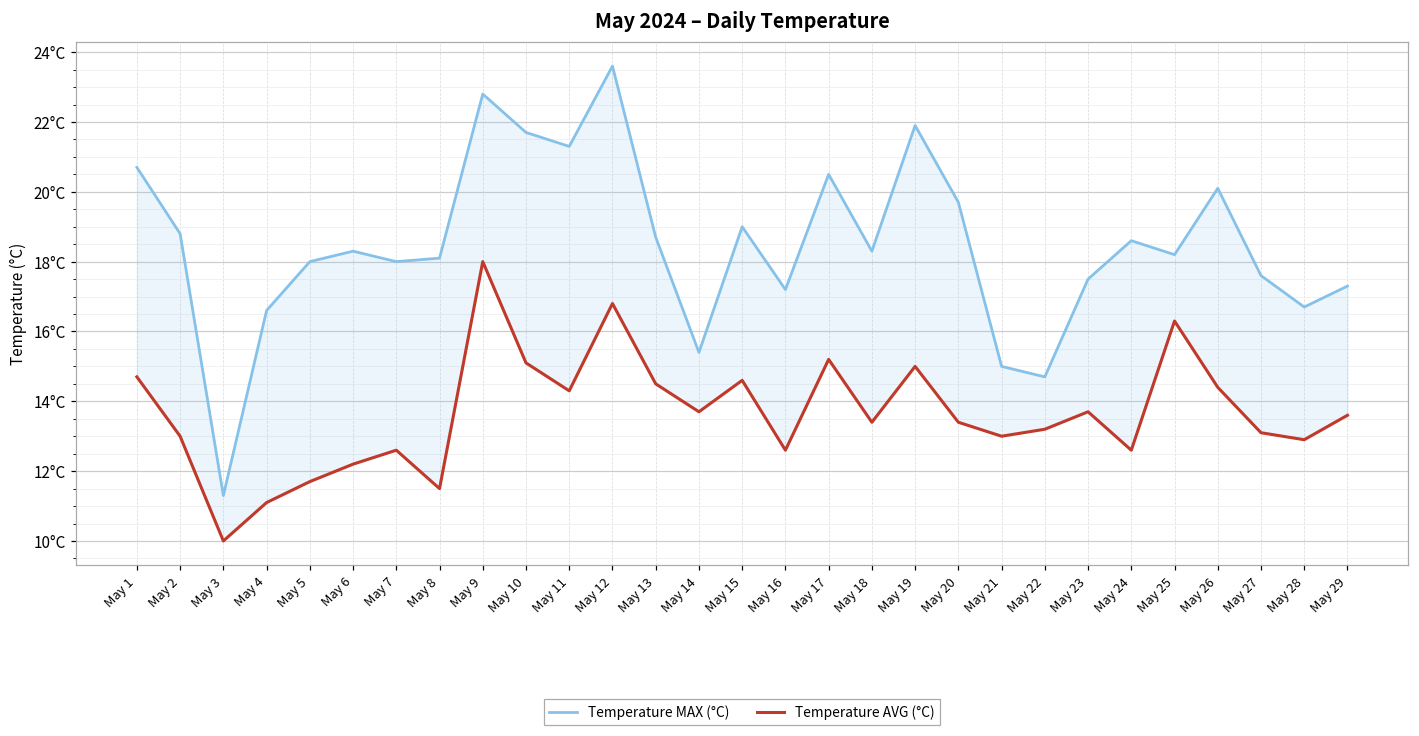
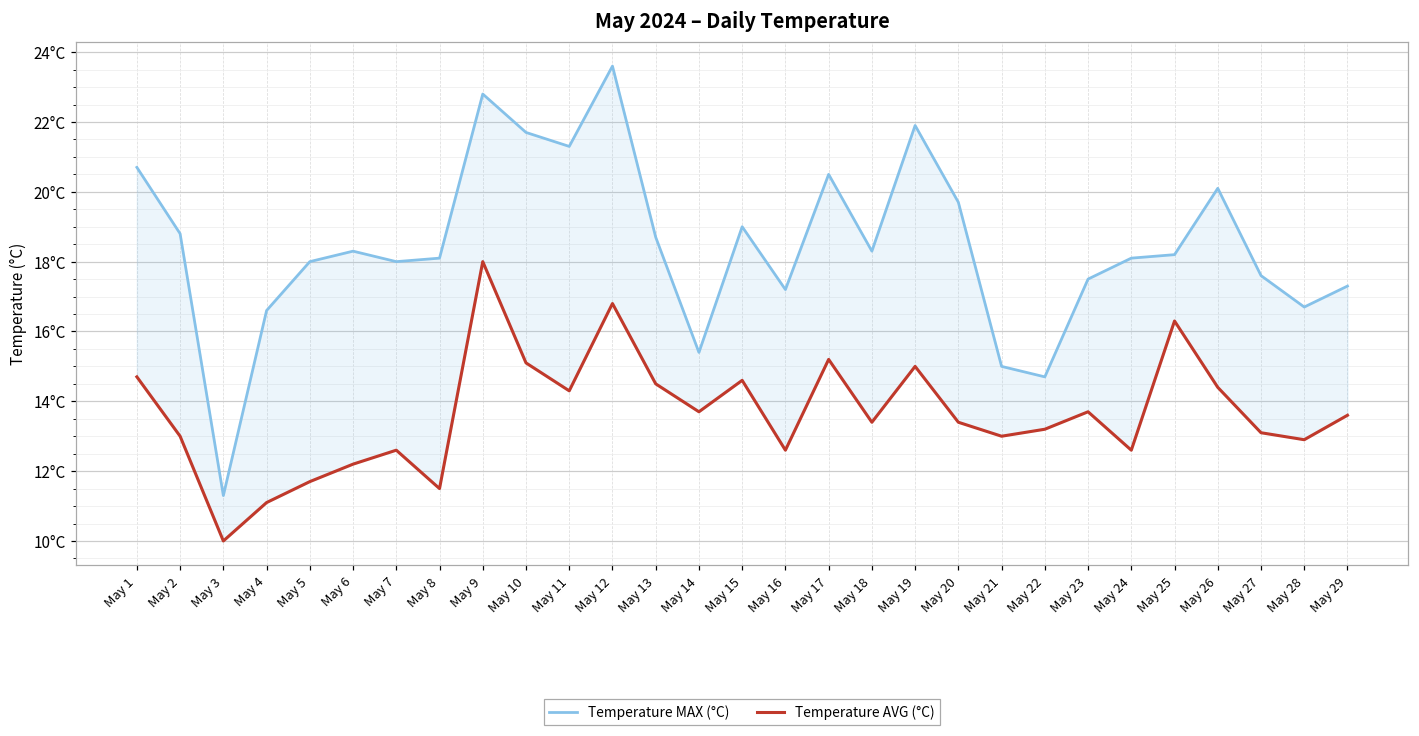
Temperature MAX (°C), May 24: 18.6°C -> 18.1°C
